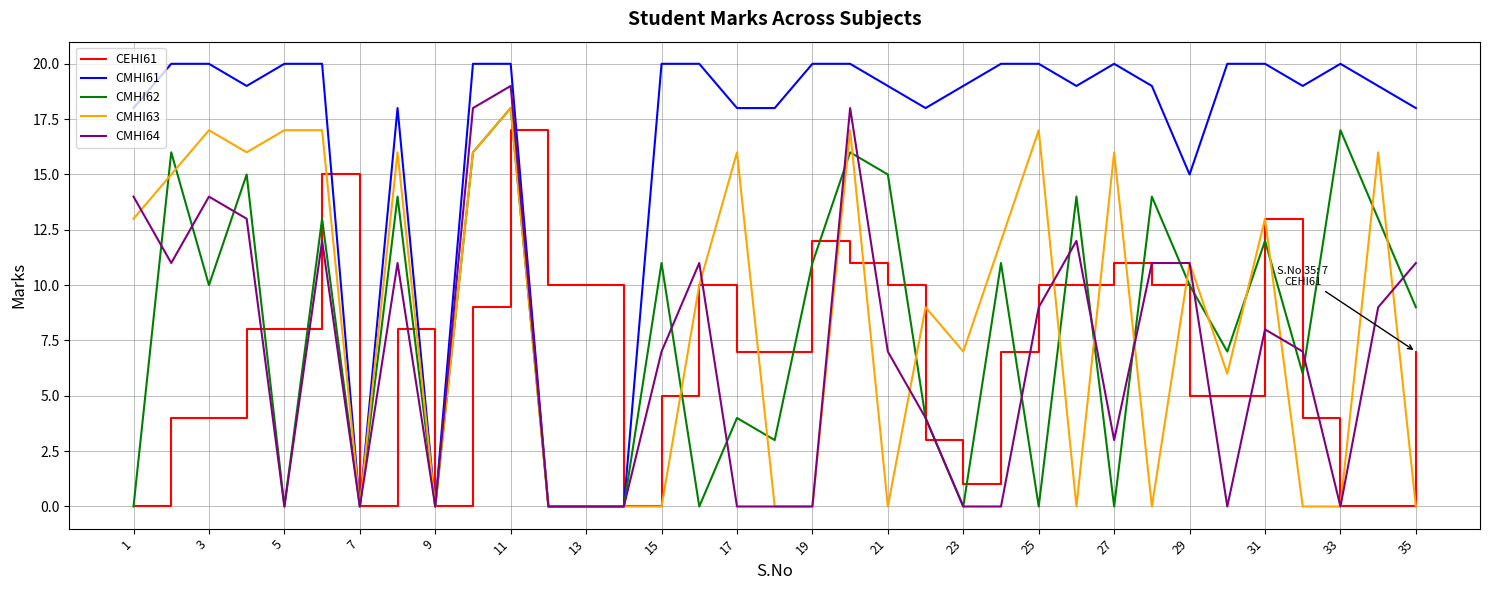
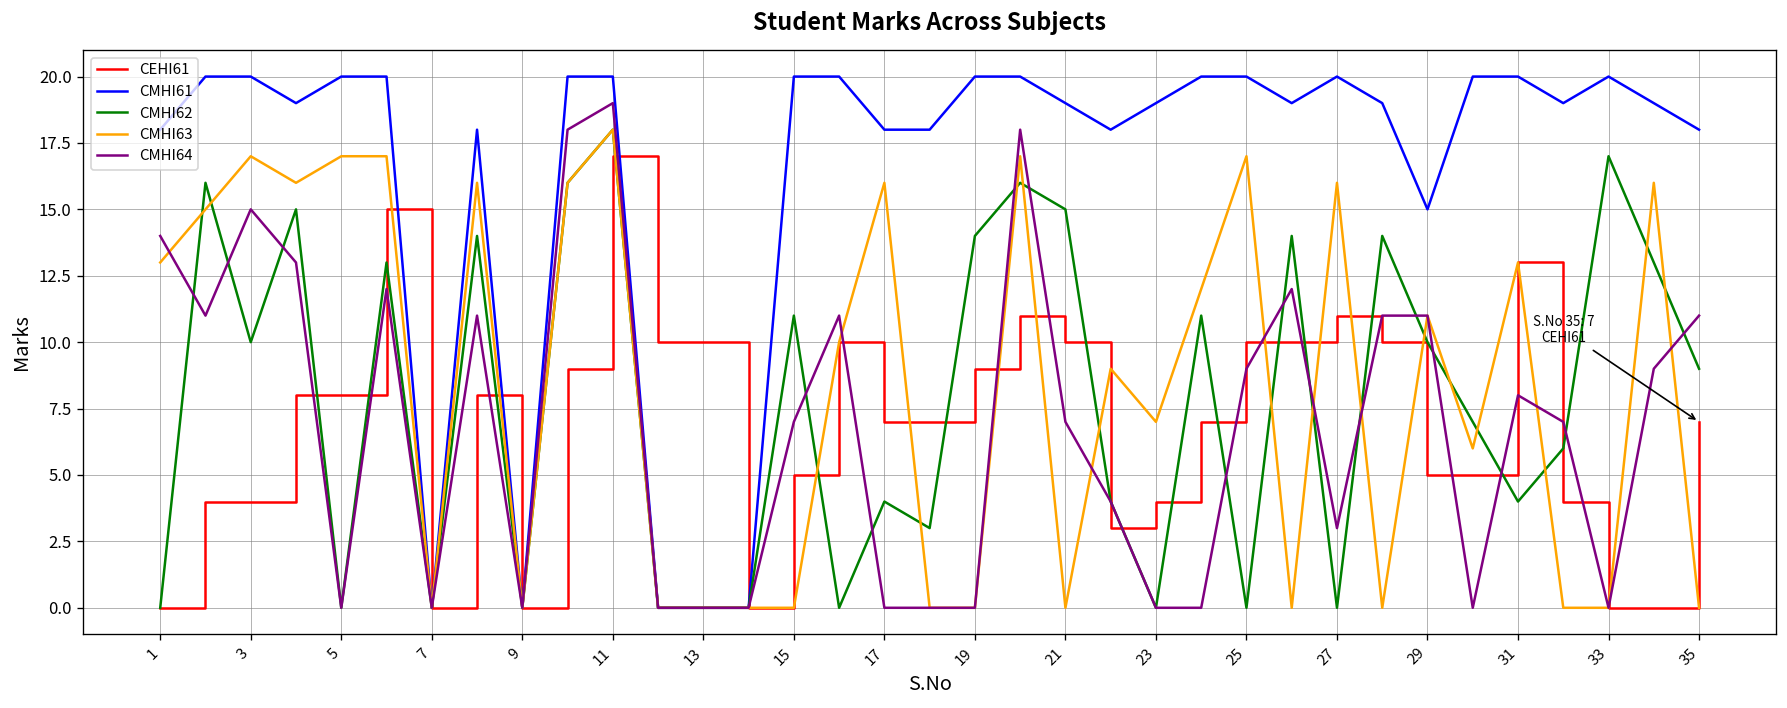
CMHI64, 3: 14 -> 15
CEHI61, 19: 12 -> 9
CMHI62, 19: 11 -> 14
CEHI61, 23: 1 -> 4
CMHI62, 31: 12 -> 4
